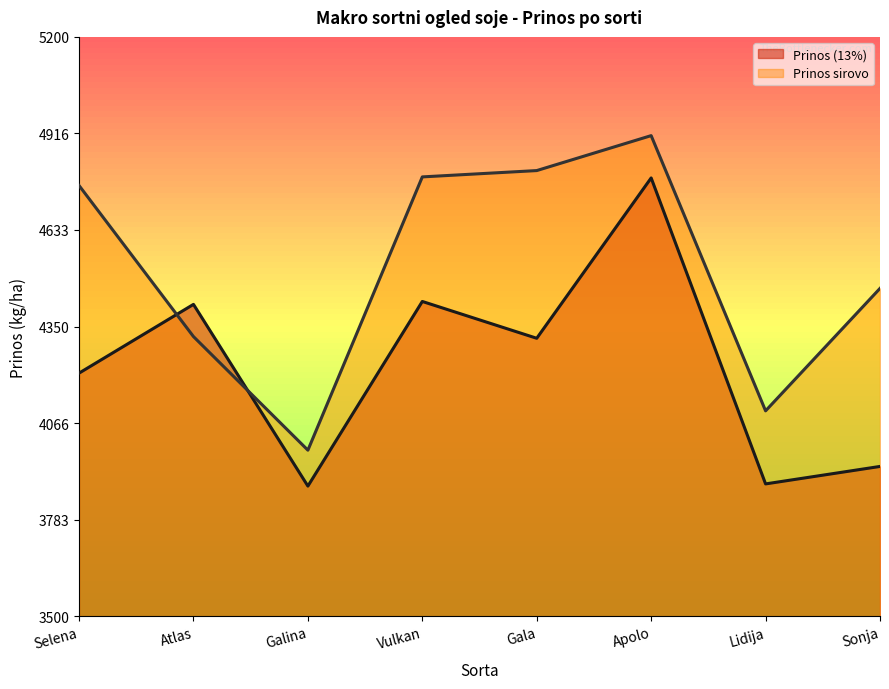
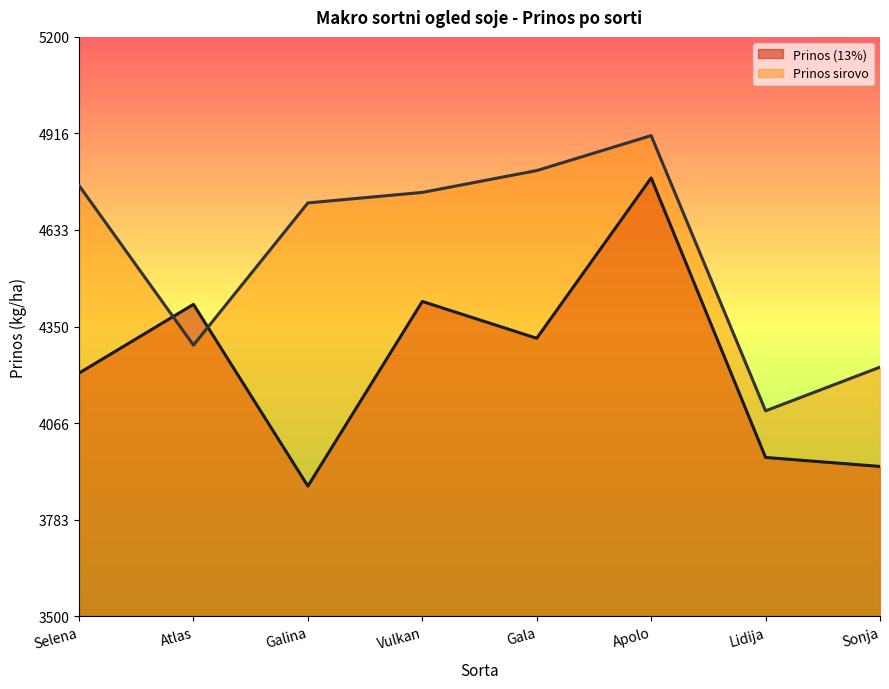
Prinos sirovo, Atlas: 4320 -> 4300
Prinos sirovo, Galina: 3990 -> 4710
Prinos sirovo, Vulkan: 4790 -> 4740
Prinos (13%), Lidija: 3890 -> 3970
Prinos sirovo, Sonja: 4460 -> 4230
